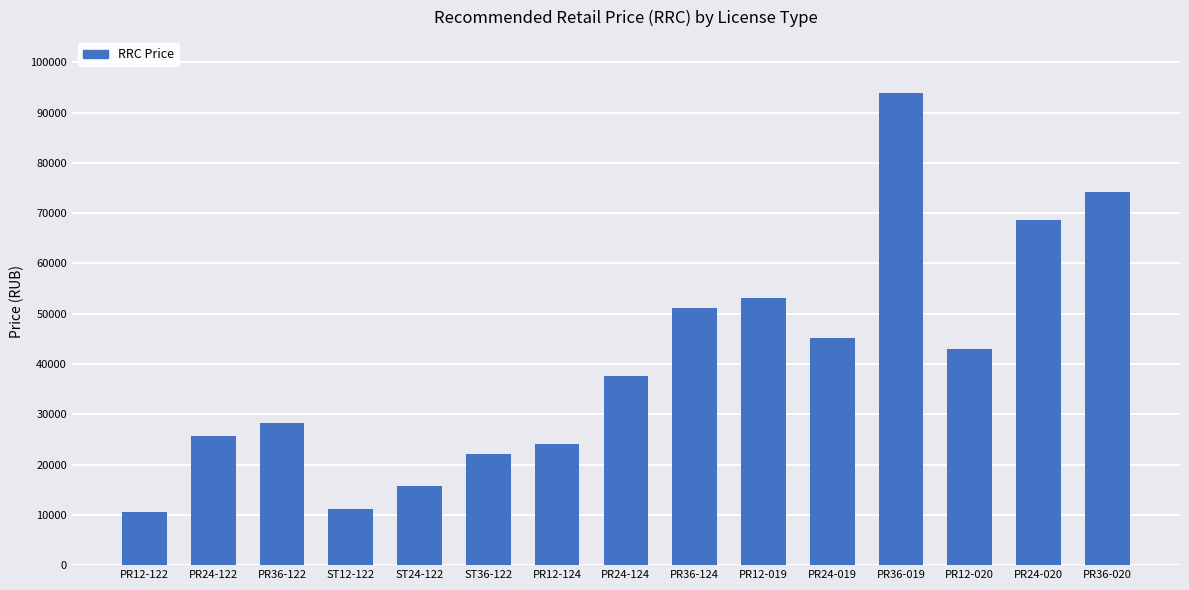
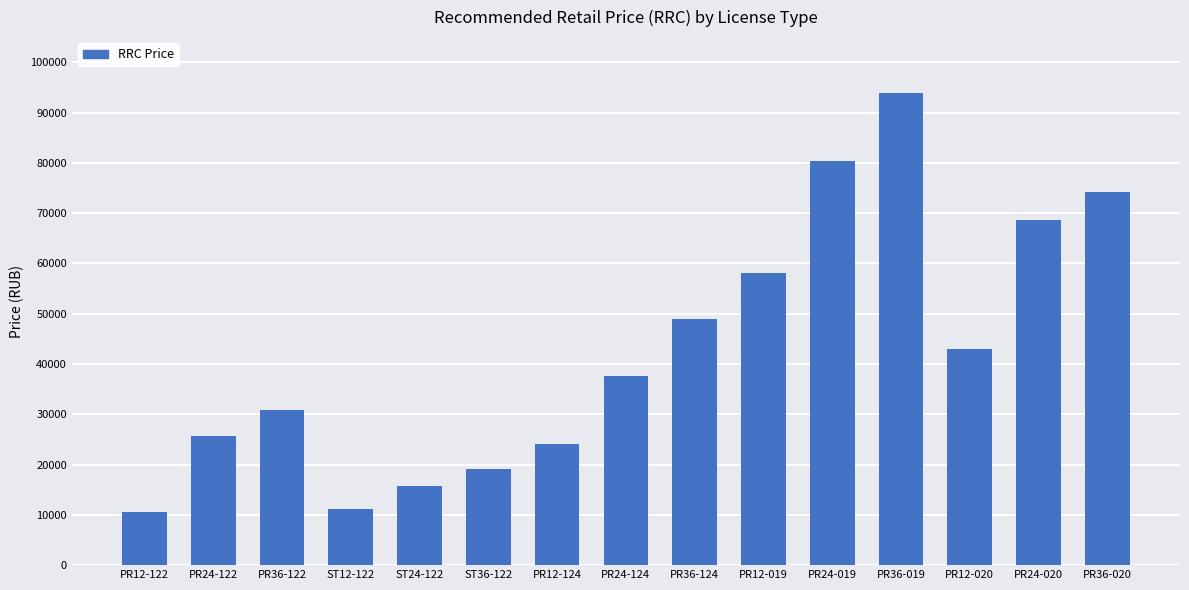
PR36-122: 28000 -> 31000
ST36-122: 22000 -> 19000
PR36-124: 51000 -> 49000
PR12-019: 53000 -> 58000
PR24-019: 45000 -> 80000
